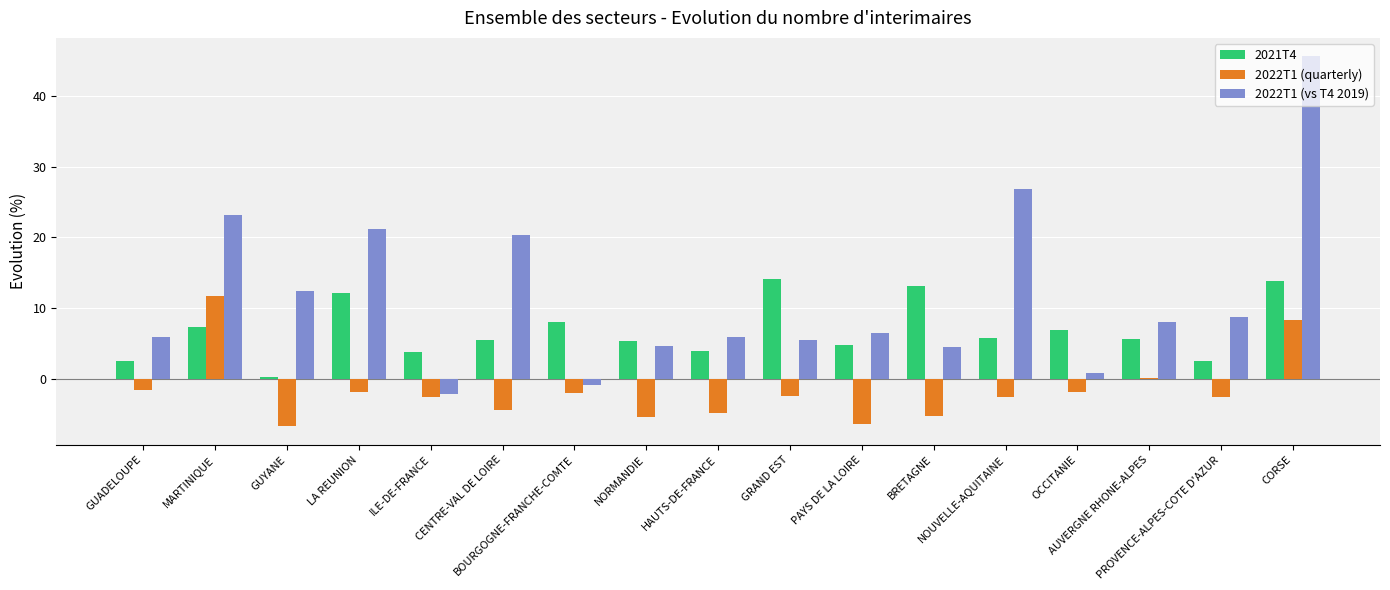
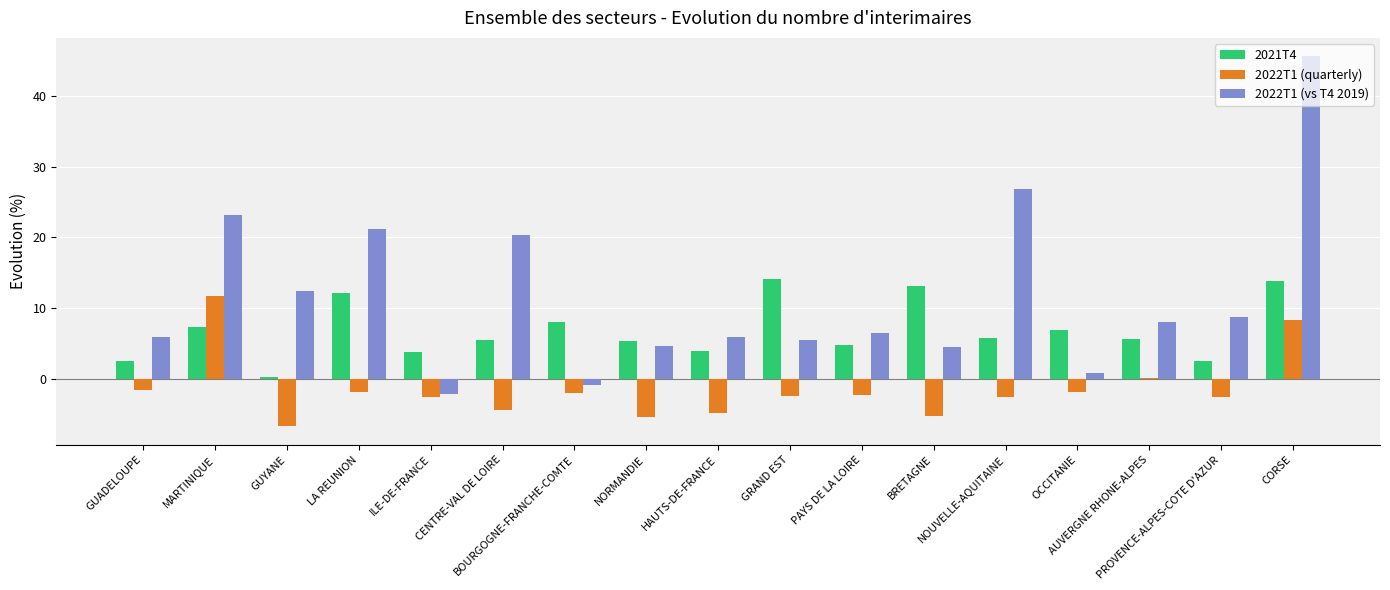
2022T1 (quarterly), PAYS DE LA LOIRE: -6 -> -2
